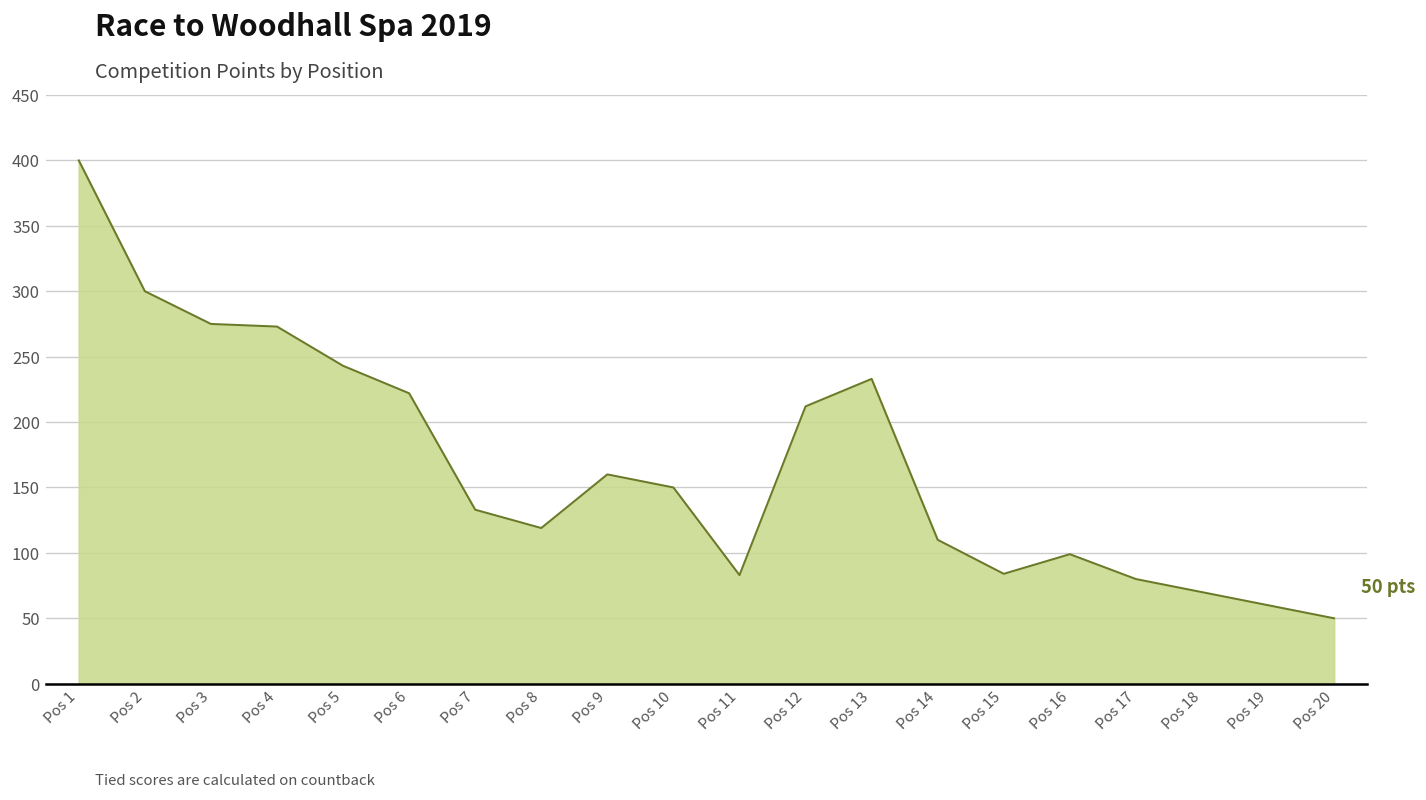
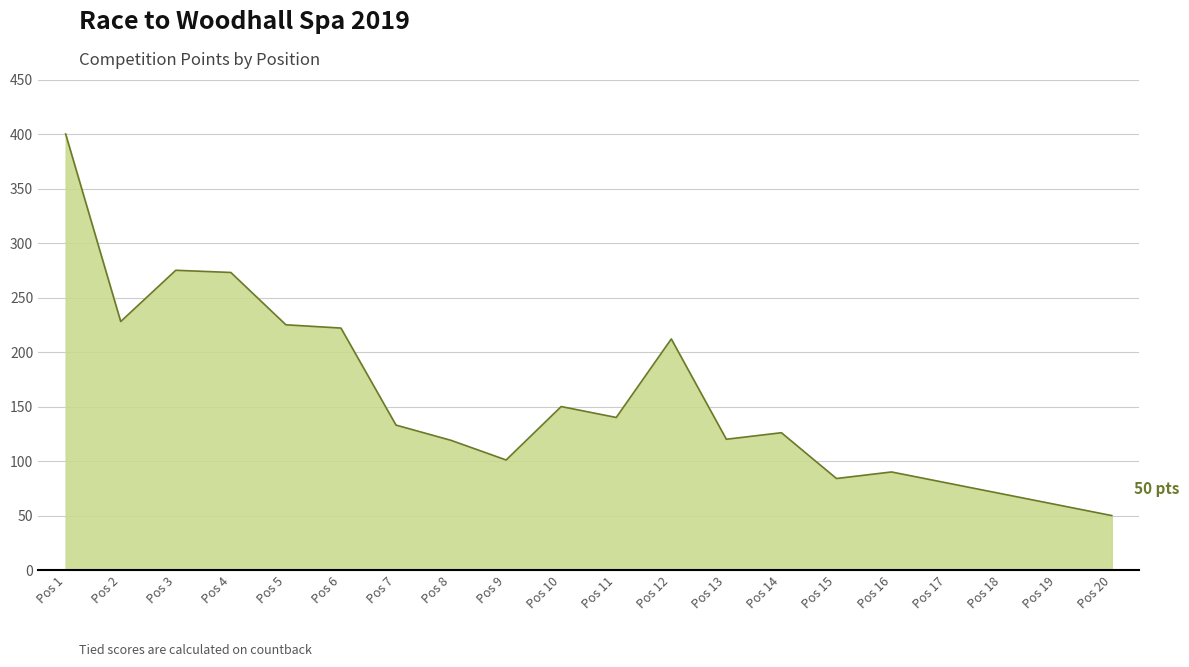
Pos 2: 300 -> 228
Pos 5: 243 -> 225
Pos 9: 160 -> 101
Pos 11: 83 -> 140
Pos 13: 233 -> 120
Pos 14: 110 -> 126
Pos 16: 99 -> 90
